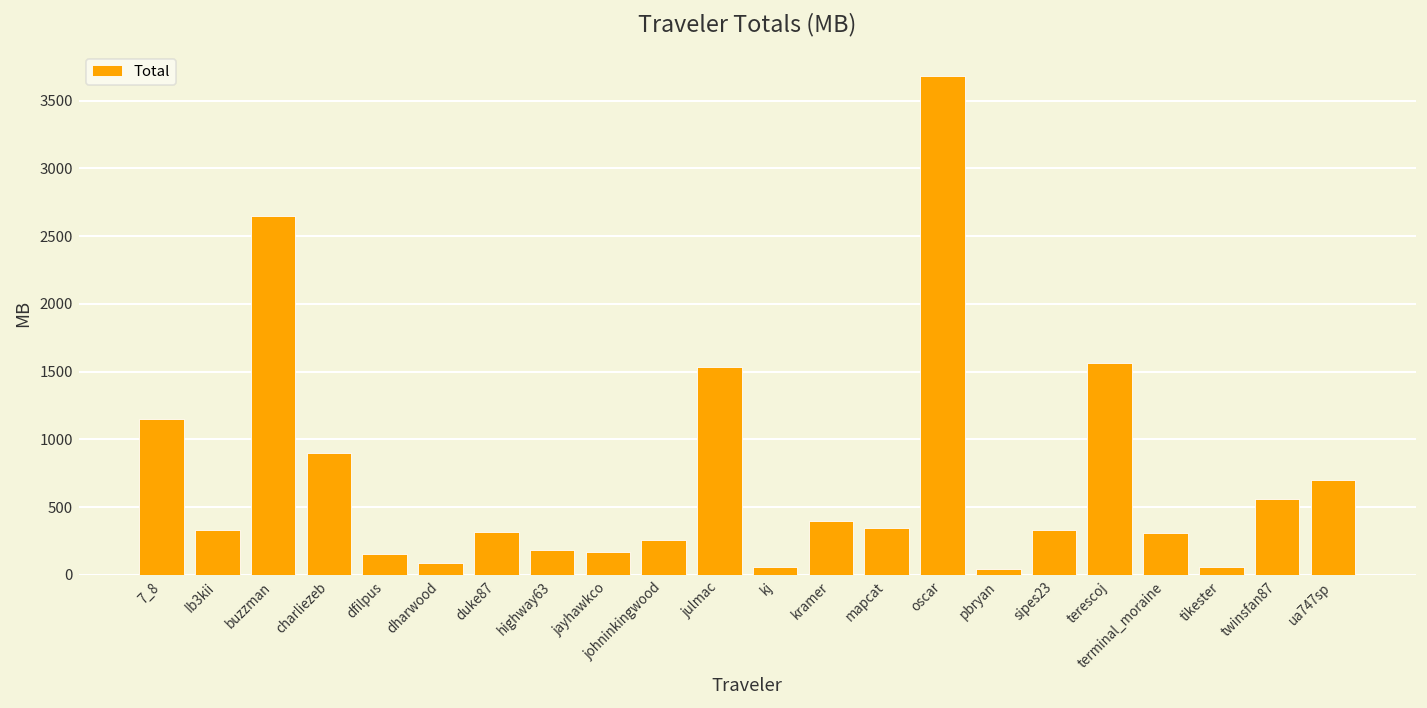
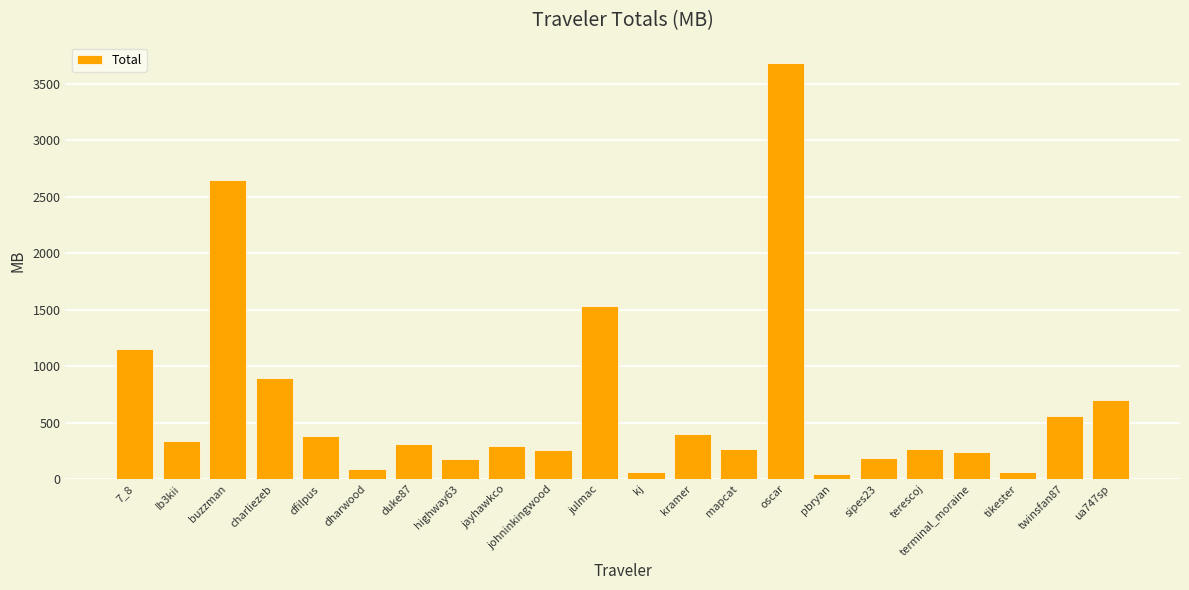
dfilpus: 150 -> 380
jayhawkco: 170 -> 290
mapcat: 340 -> 260
sipes23: 330 -> 180
terescoj: 1570 -> 270
terminal_moraine: 310 -> 240
